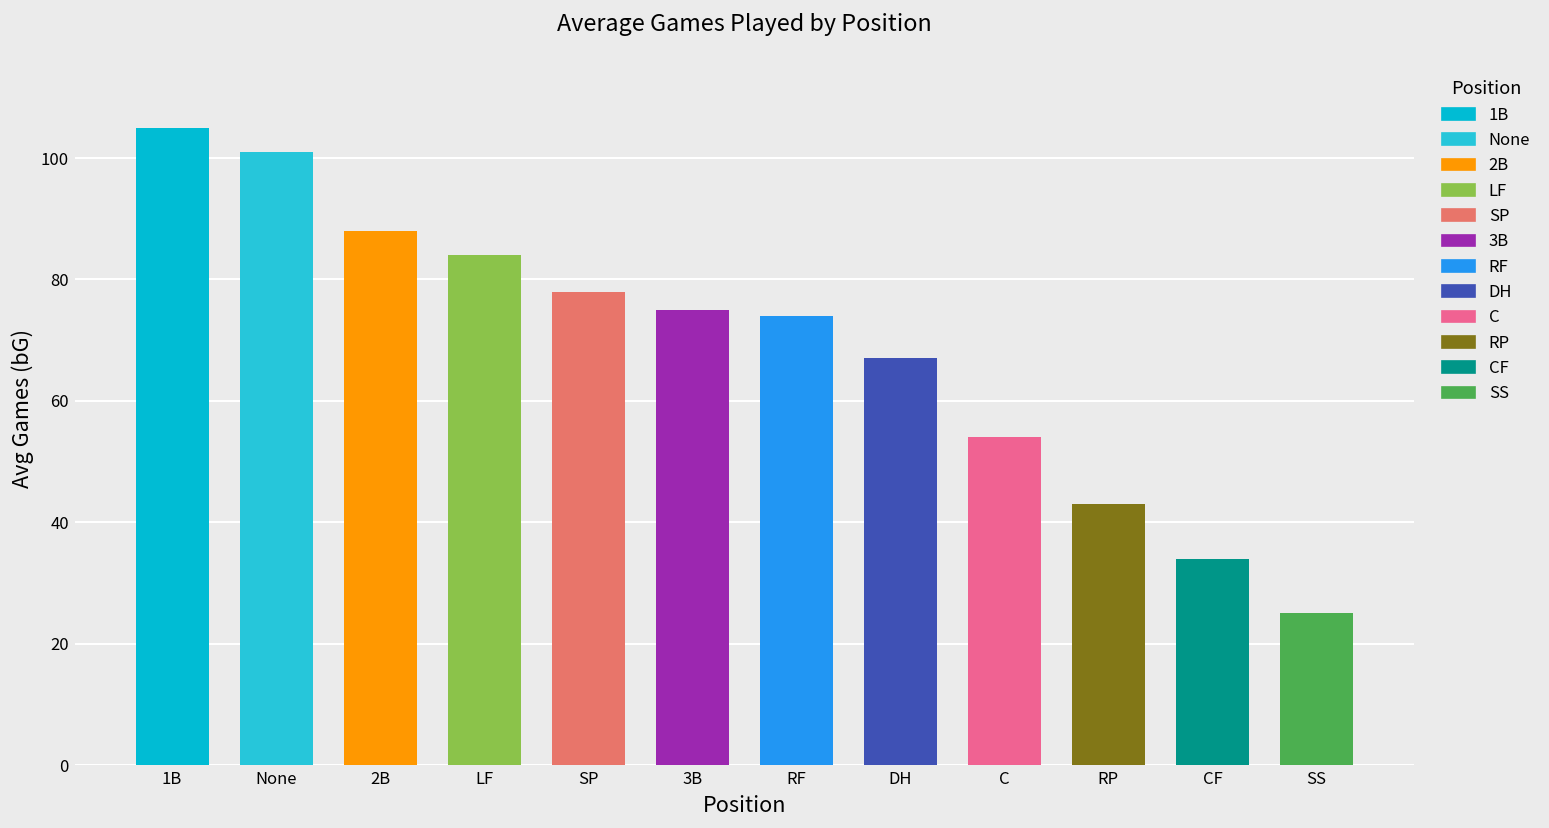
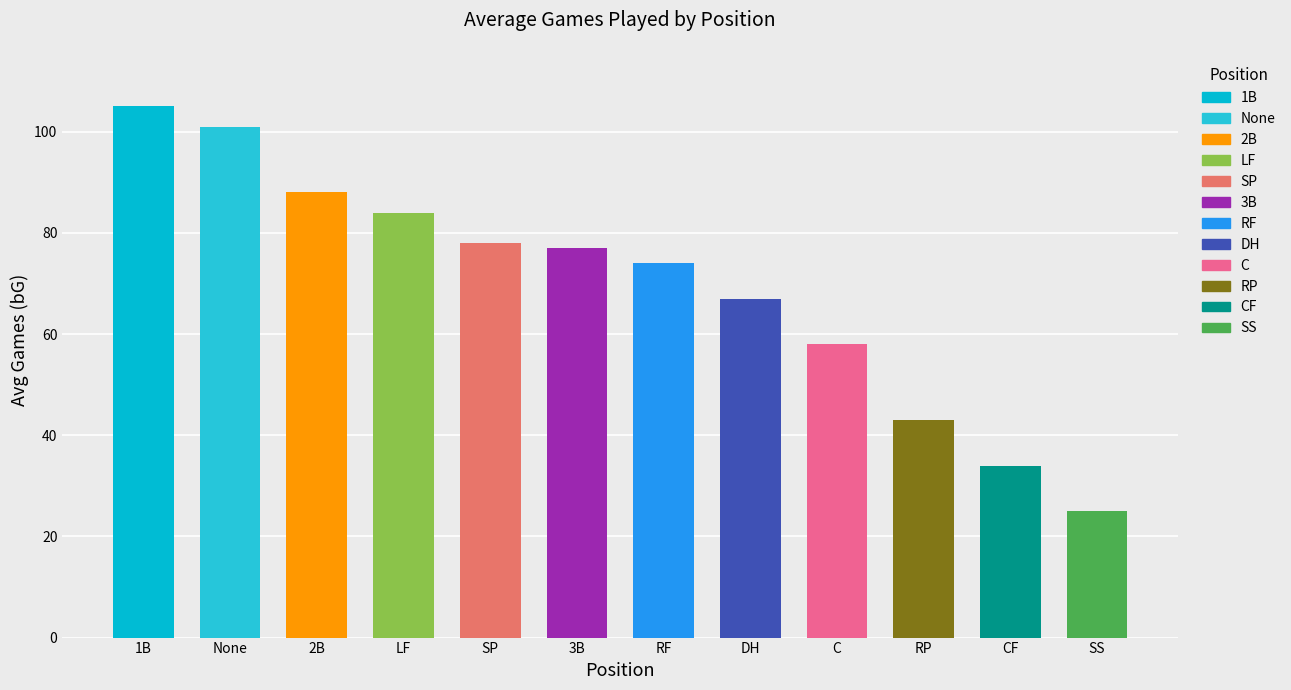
3B: 75 -> 77
C: 54 -> 58
